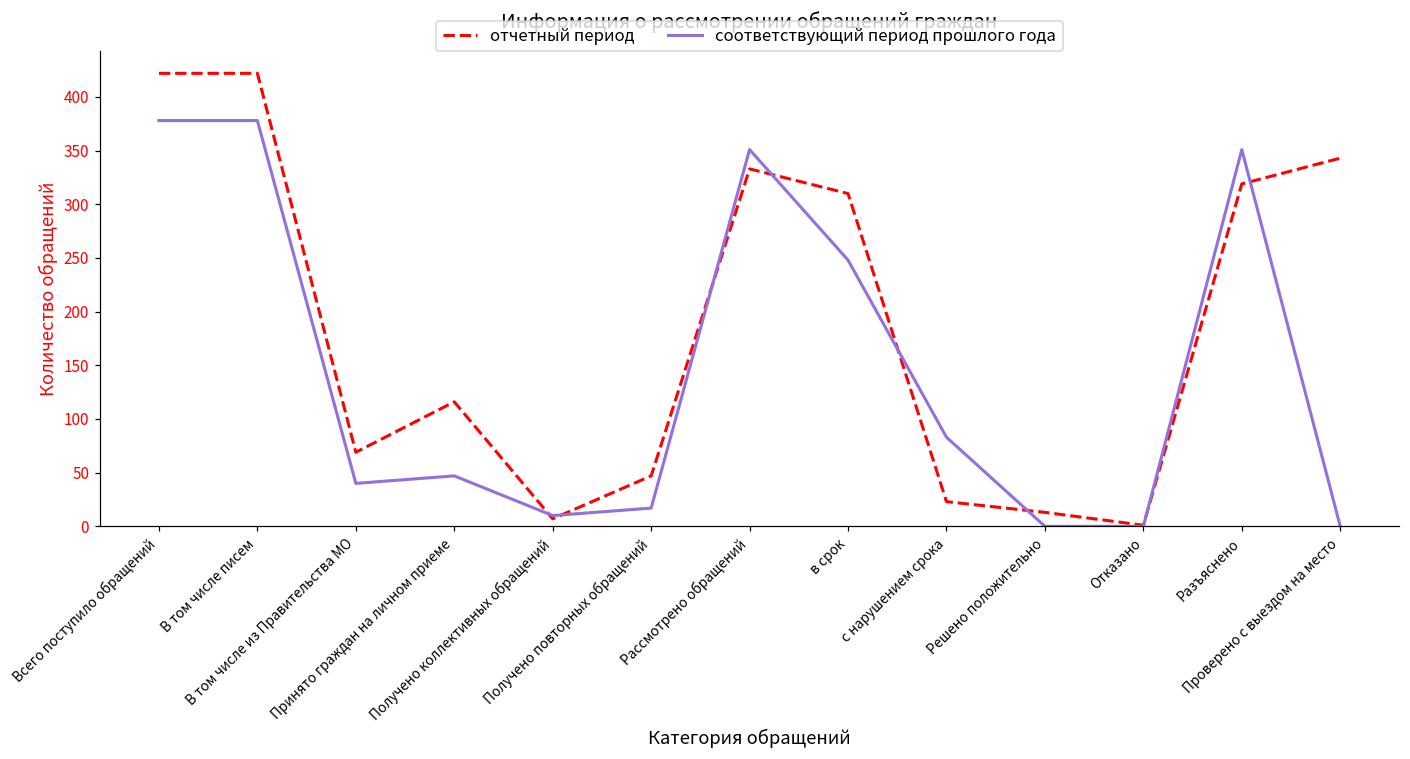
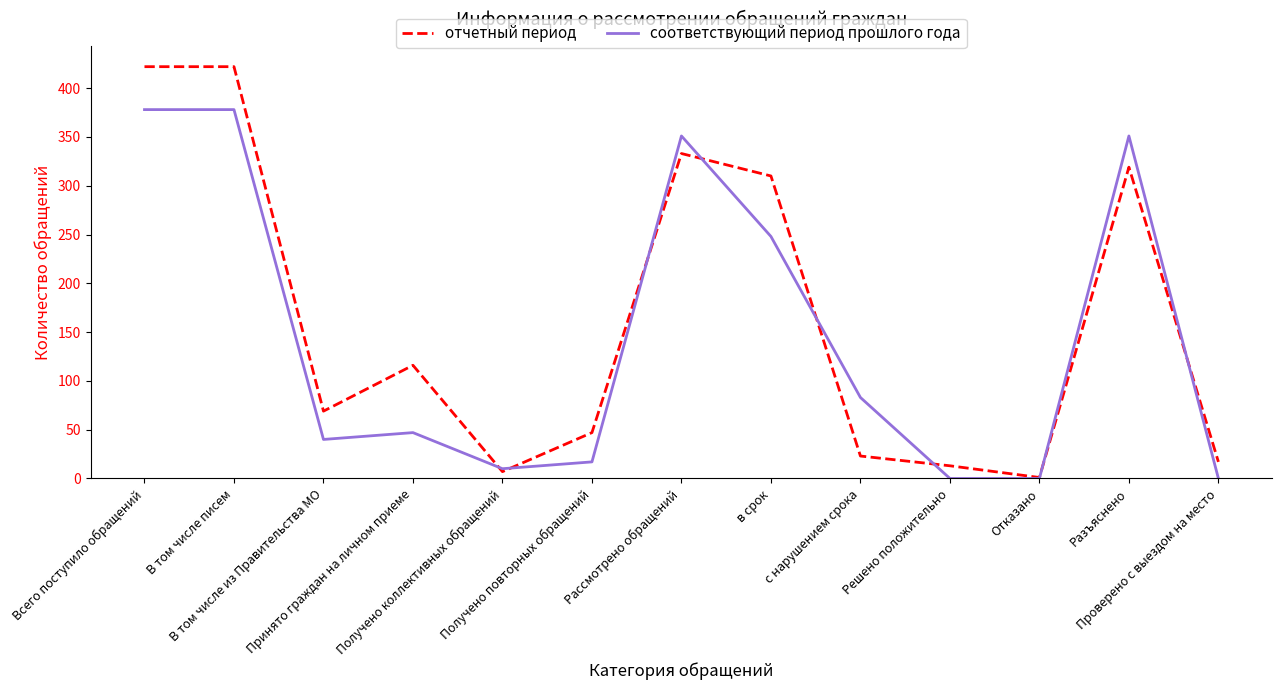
отчетный период, Проверено с выездом на место: 340 -> 20
